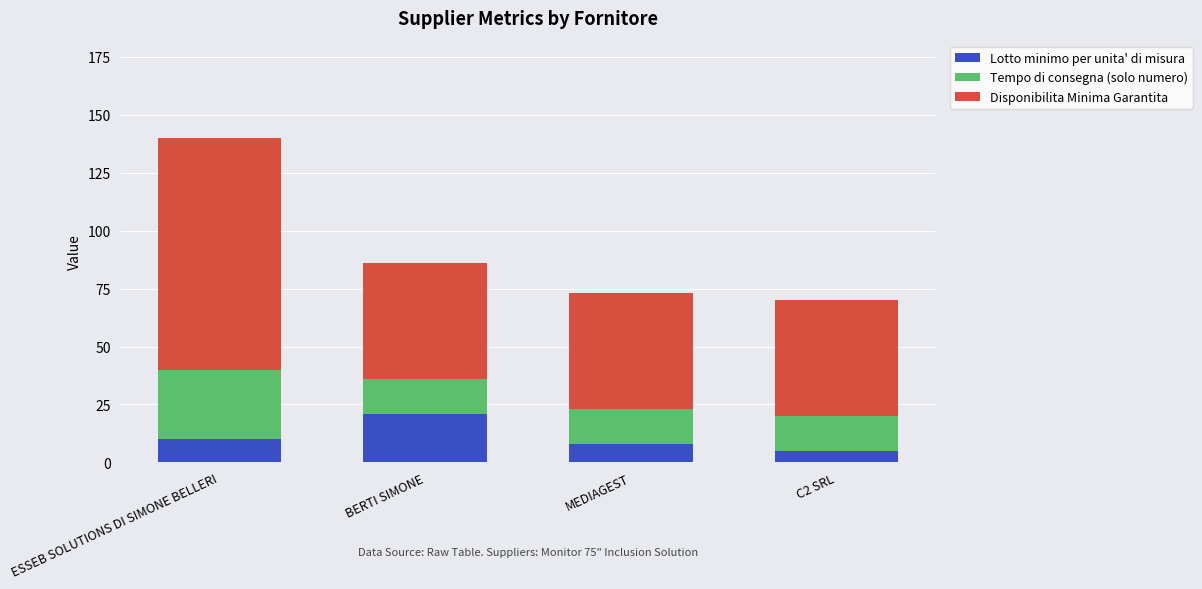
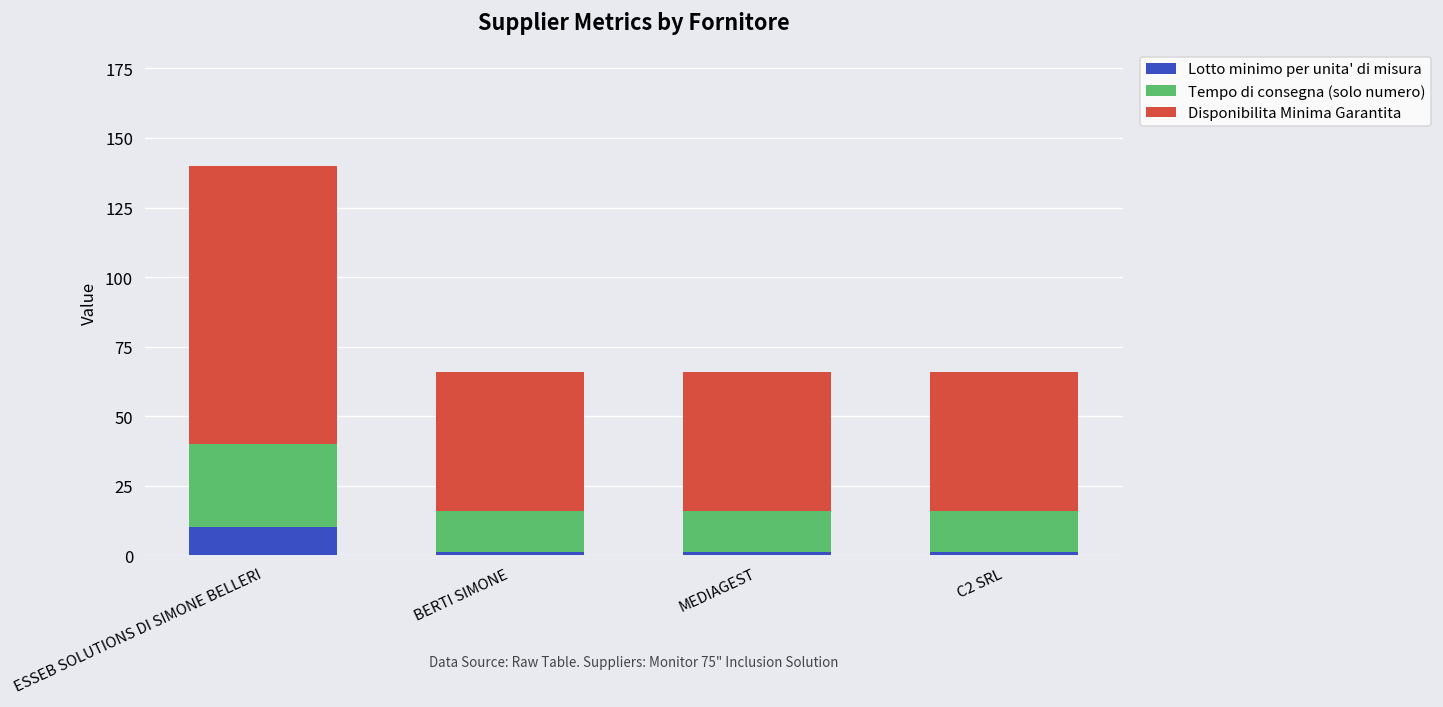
Lotto minimo per unita' di misura, BERTI SIMONE: 21 -> 1
Lotto minimo per unita' di misura, MEDIAGEST: 8 -> 1
Lotto minimo per unita' di misura, C2 SRL: 5 -> 1
